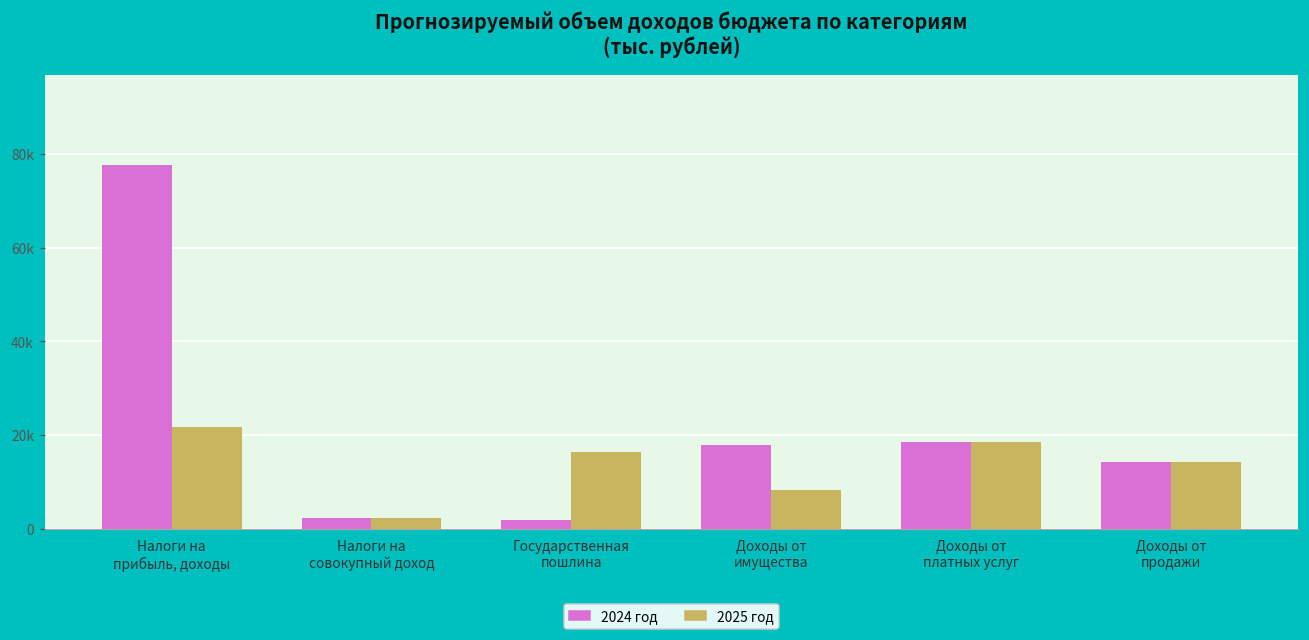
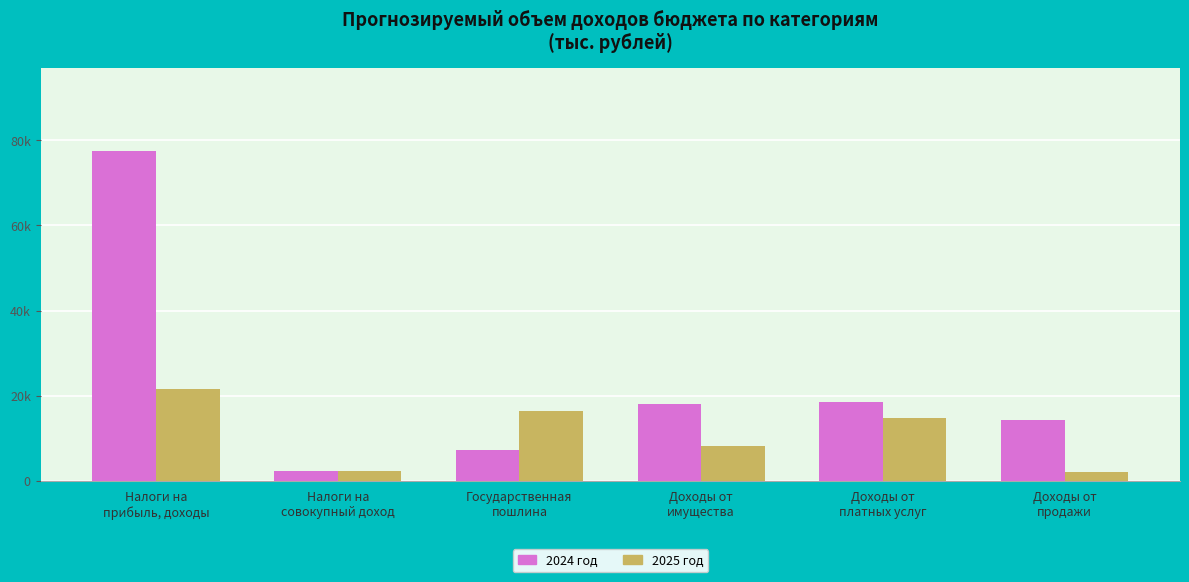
2024 год, Государственная пошлина: 2000 -> 7000
2025 год, Доходы от платных услуг: 19000 -> 15000
2025 год, Доходы от продажи: 14000 -> 2000
